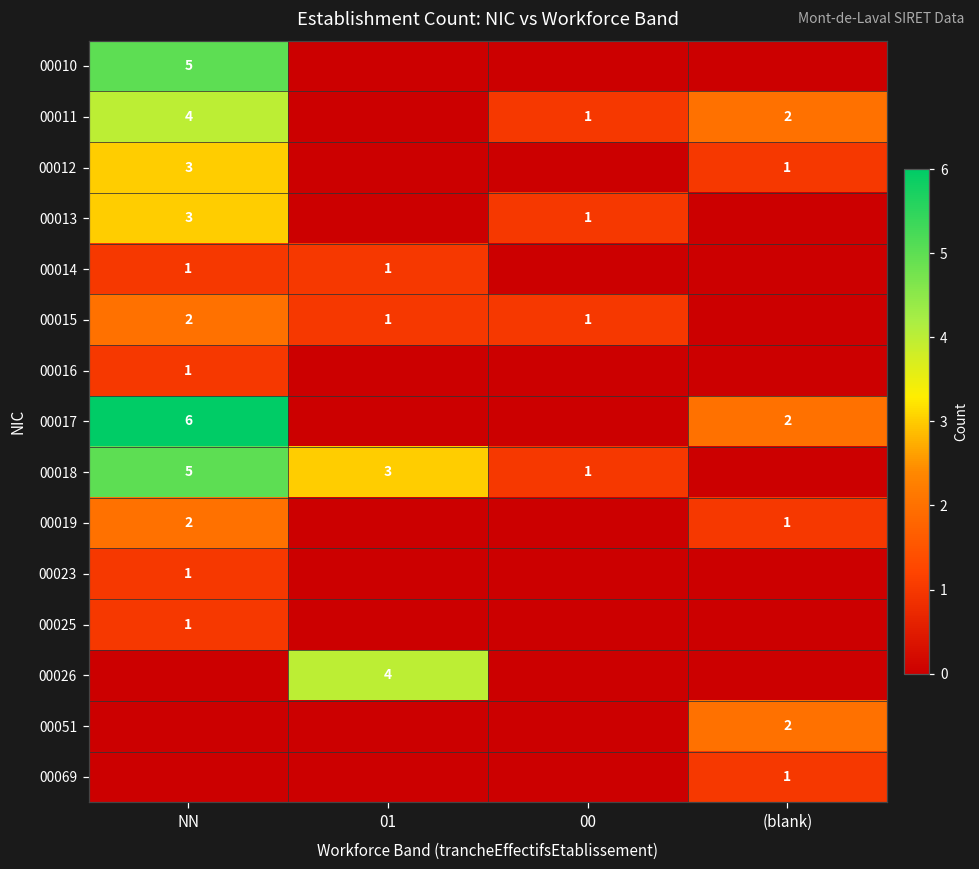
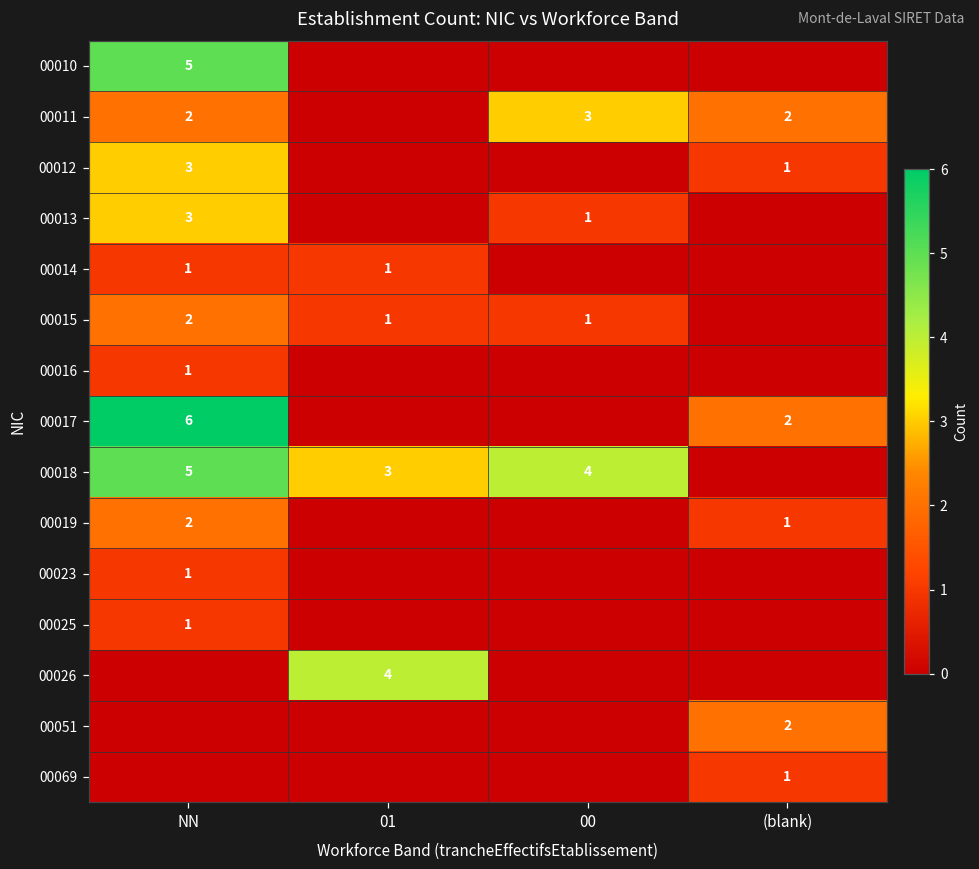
00011, NN: 4 -> 2
00011, 00: 1 -> 3
00018, 00: 1 -> 4
